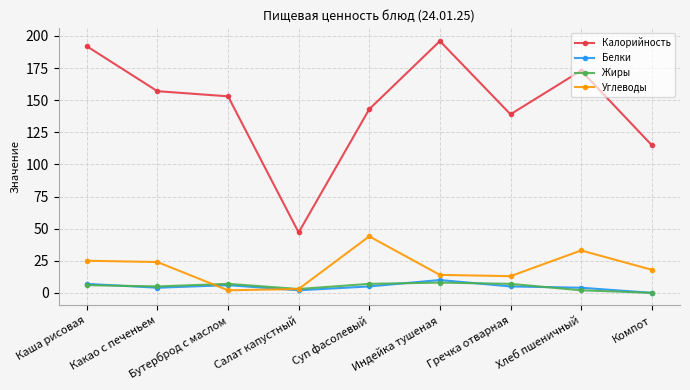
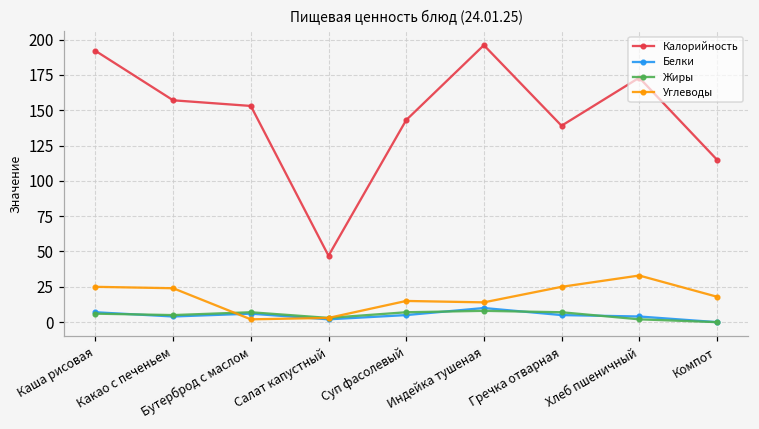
Углеводы, Суп фасолевый: 44 -> 15
Углеводы, Гречка отварная: 13 -> 25
